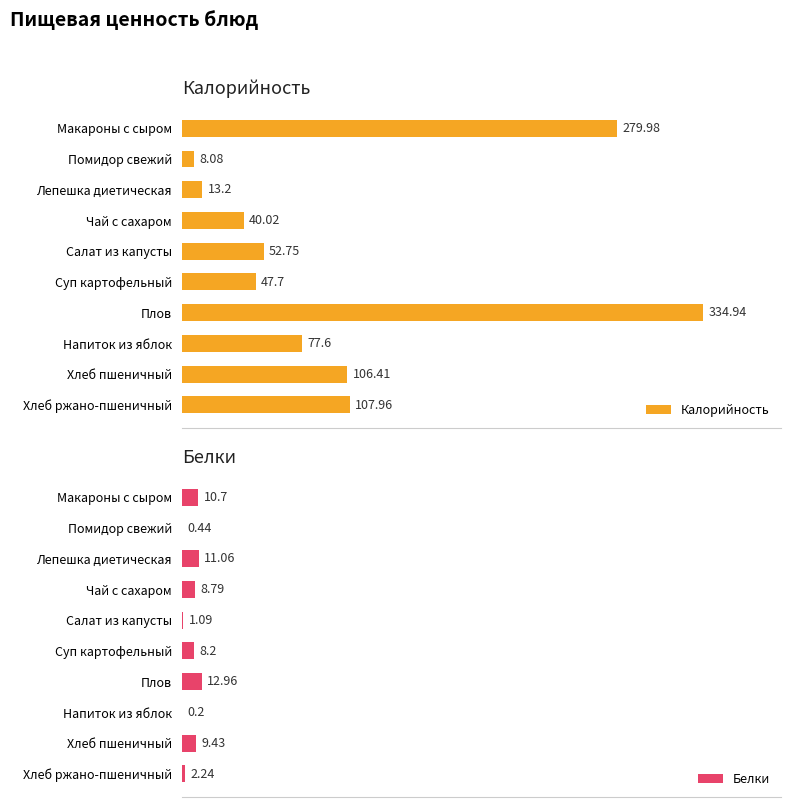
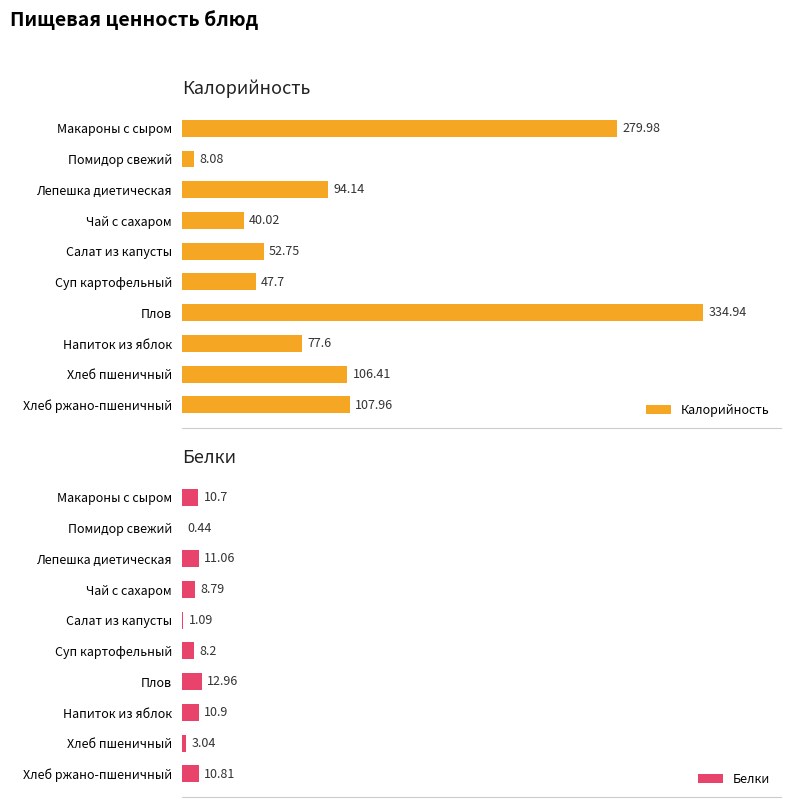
Калорийность, Лепешка диетическая: 13.2 -> 94.14
Белки, Напиток из яблок: 0.2 -> 10.9
Белки, Хлеб пшеничный: 9.43 -> 3.04
Белки, Хлеб ржано-пшеничный: 2.24 -> 10.81
